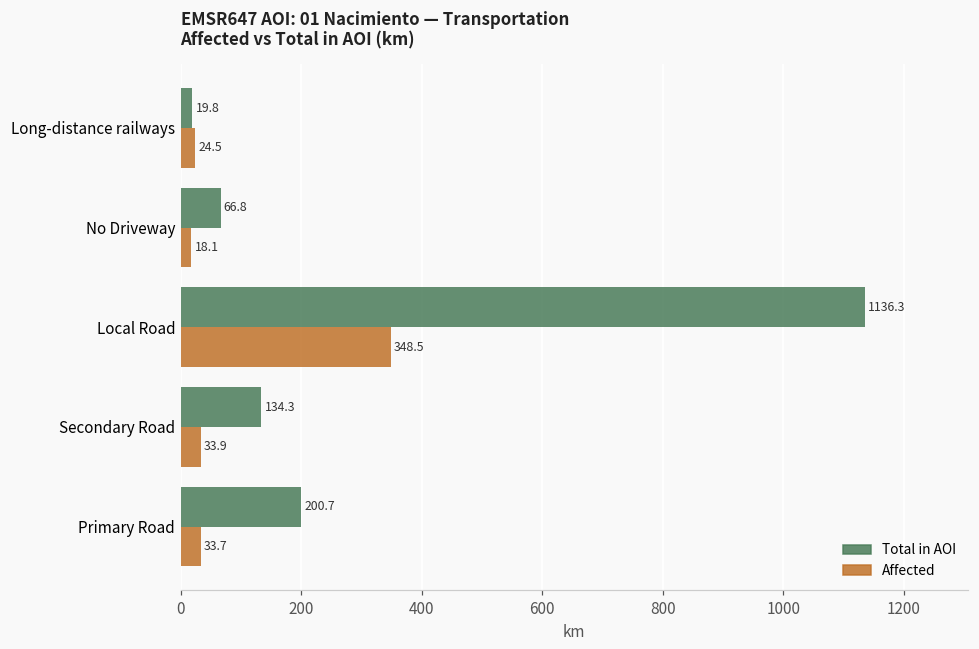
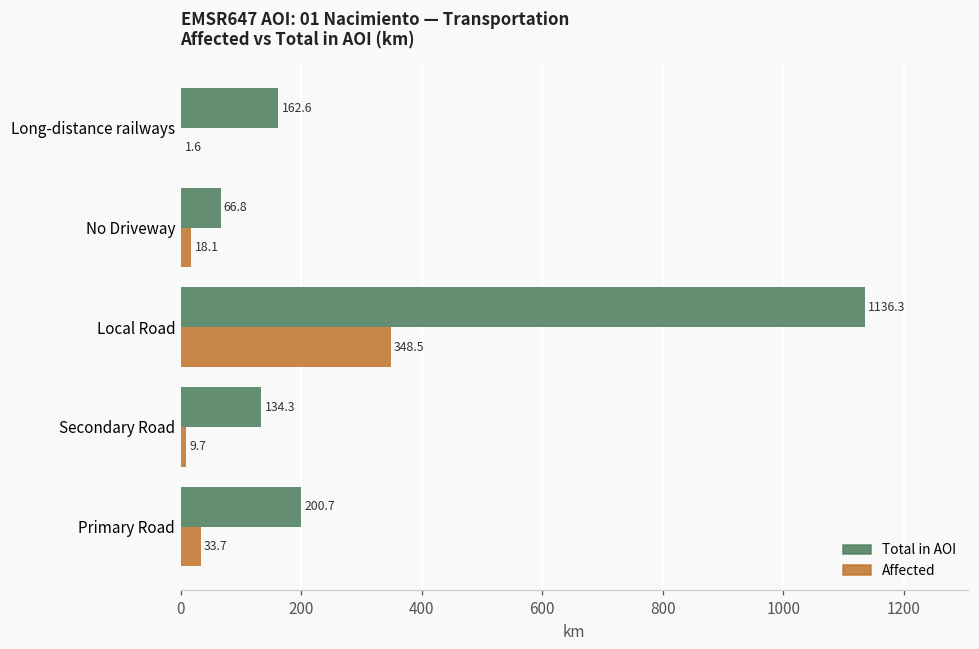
Total in AOI, Long-distance railways: 19.8 -> 162.6
Affected, Long-distance railways: 24.5 -> 1.6
Affected, Secondary Road: 33.9 -> 9.7
